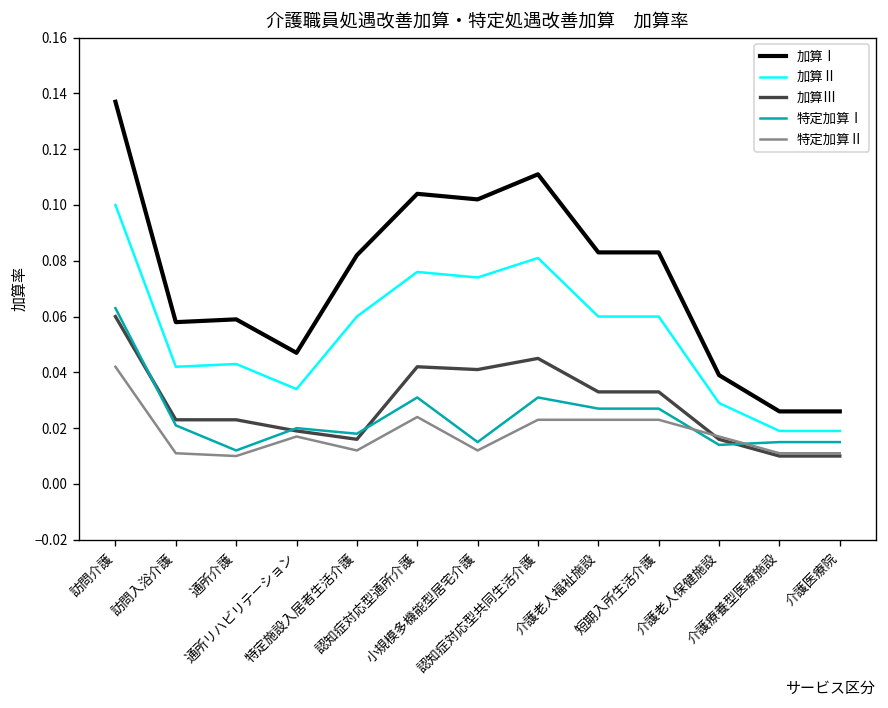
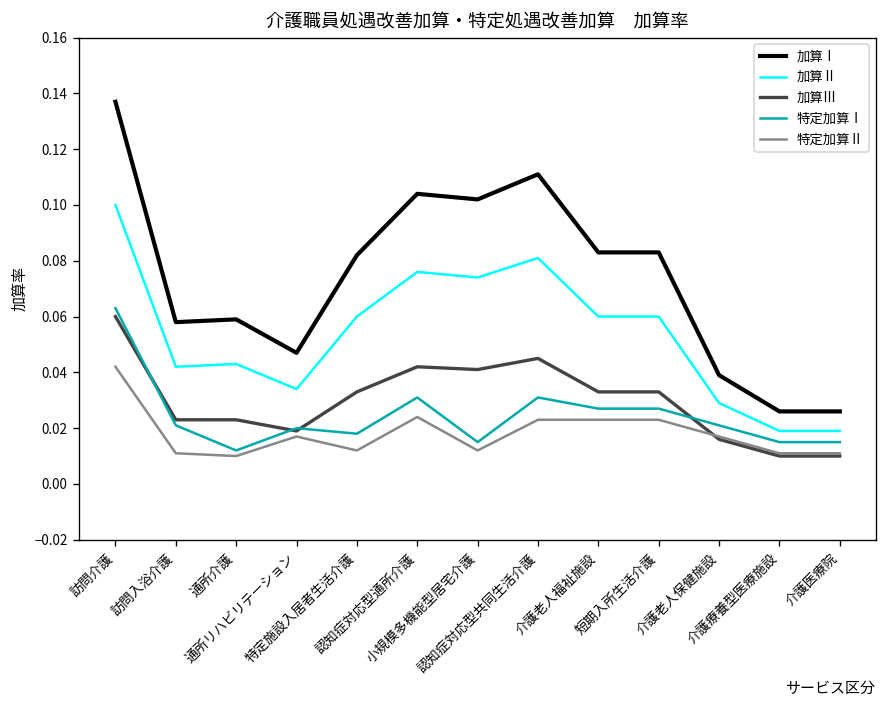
加算Ⅲ, 特定施設入居者生活介護: 0.016 -> 0.033
特定加算Ⅰ, 介護老人保健施設: 0.014 -> 0.021
